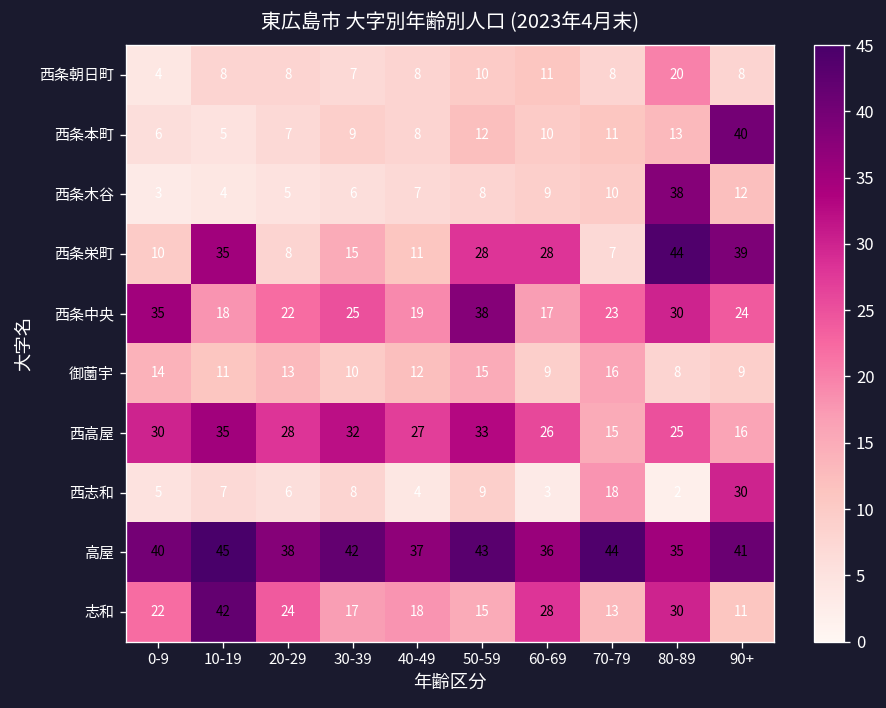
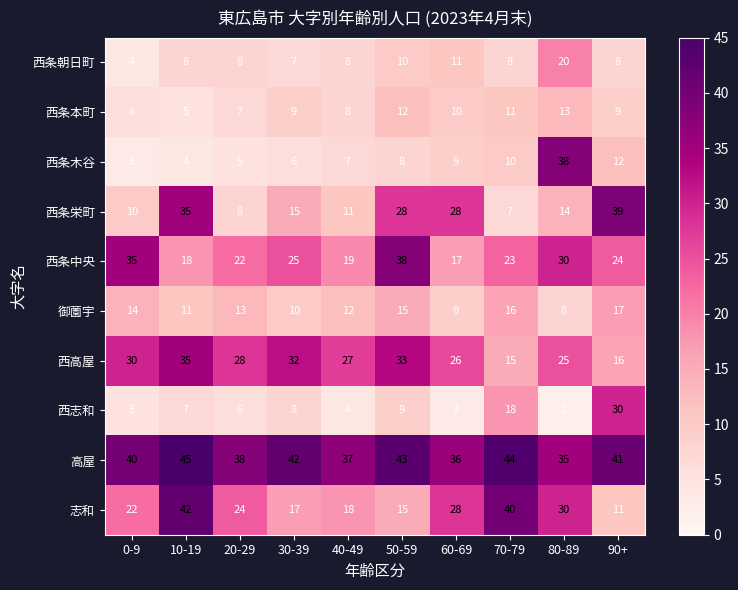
西条本町, 90+: 40 -> 9
西条栄町, 80-89: 44 -> 14
御薗宇, 90+: 9 -> 17
志和, 70-79: 13 -> 40
